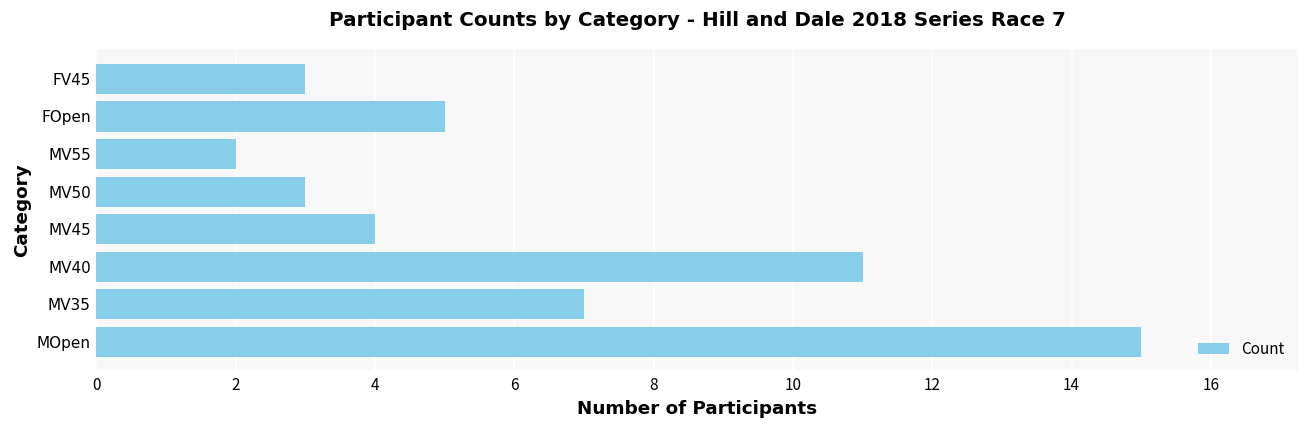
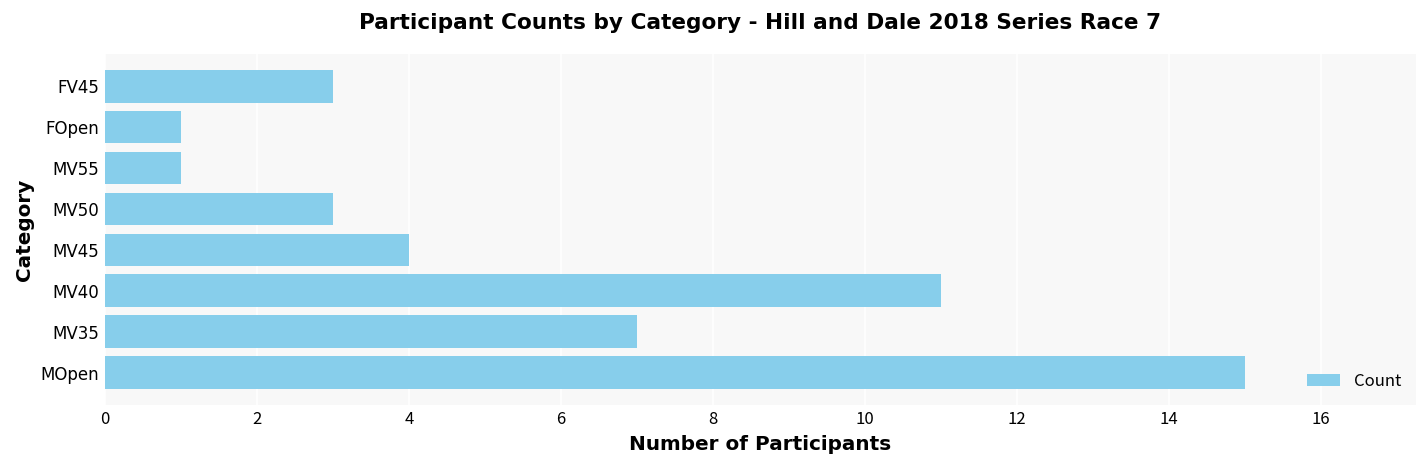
FOpen: 5 -> 1
MV55: 2 -> 1
